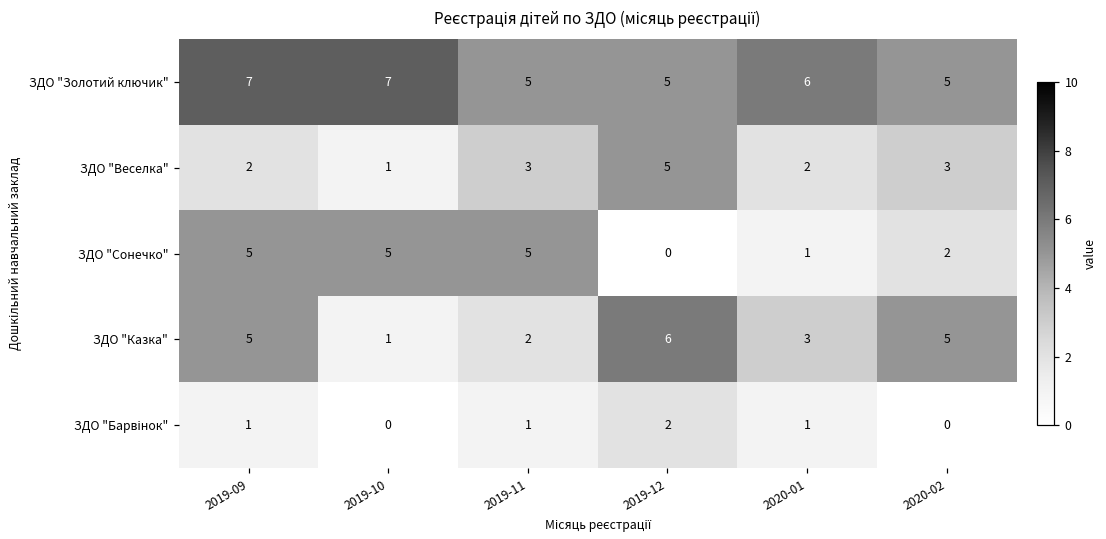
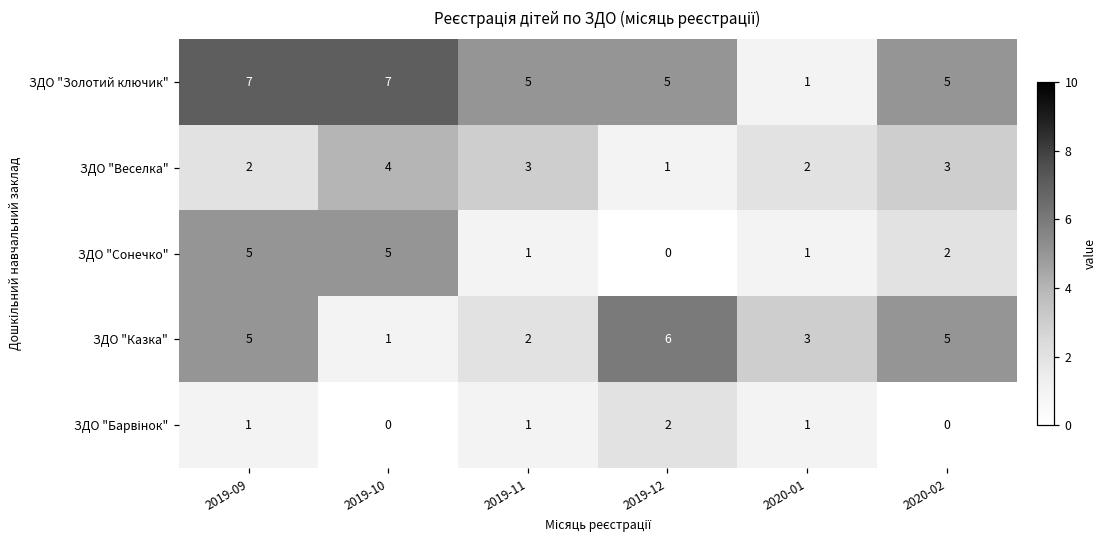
ЗДО "Золотий ключик", 2020-01: 6 -> 1
ЗДО "Веселка", 2019-10: 1 -> 4
ЗДО "Веселка", 2019-12: 5 -> 1
ЗДО "Сонечко", 2019-11: 5 -> 1
